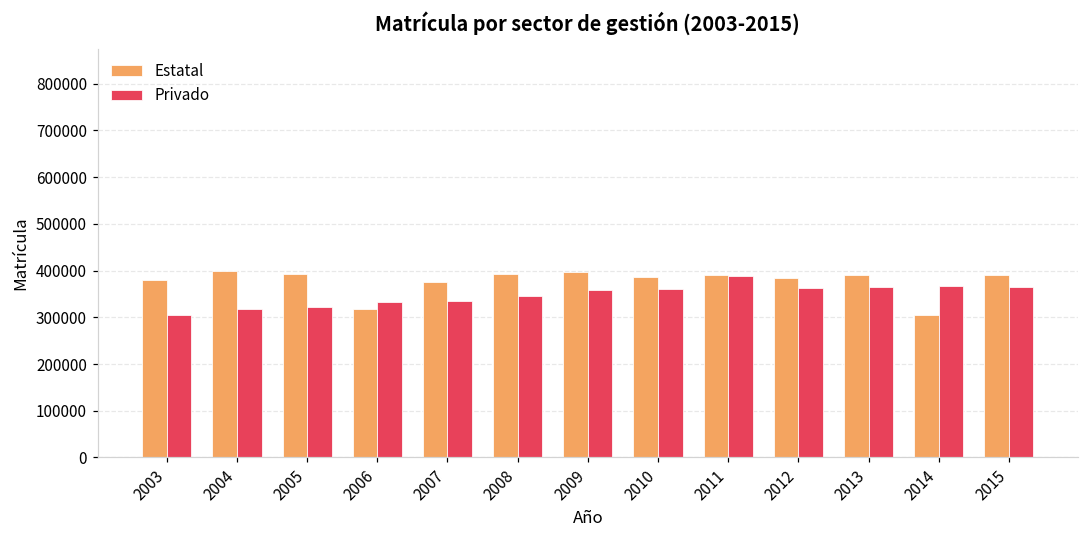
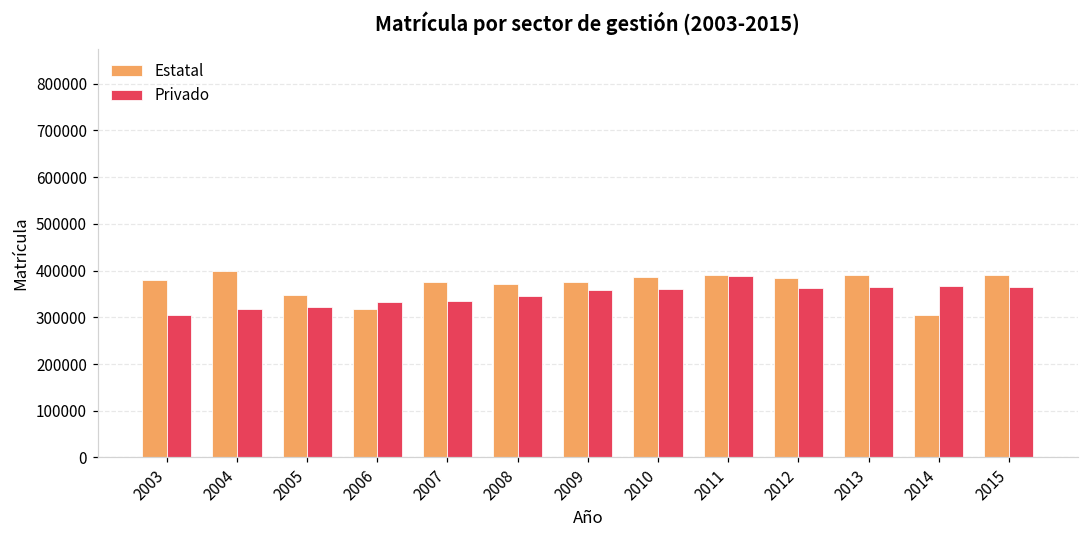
Estatal, 2005: 390000 -> 350000
Estatal, 2008: 390000 -> 370000
Estatal, 2009: 400000 -> 370000
